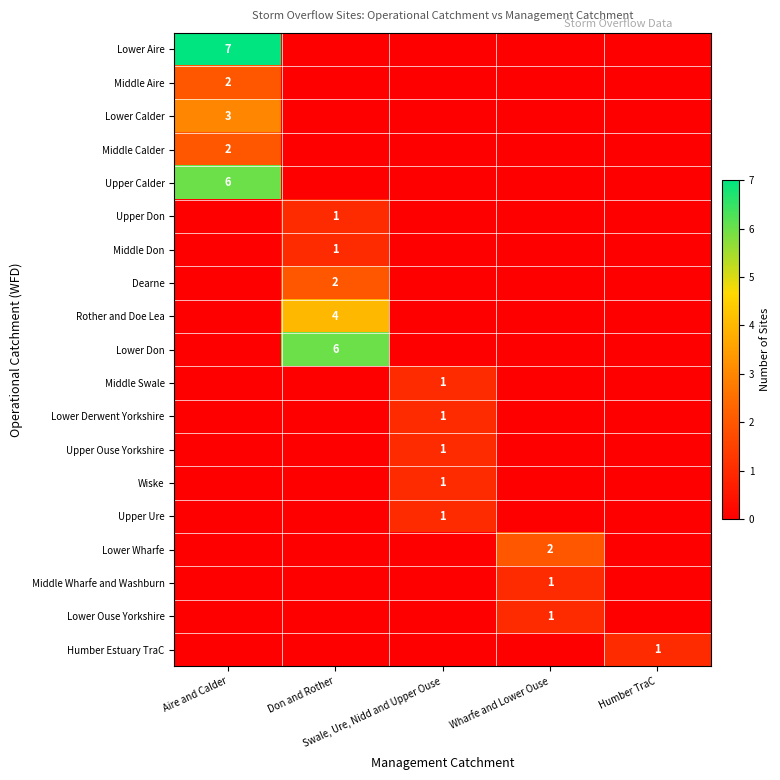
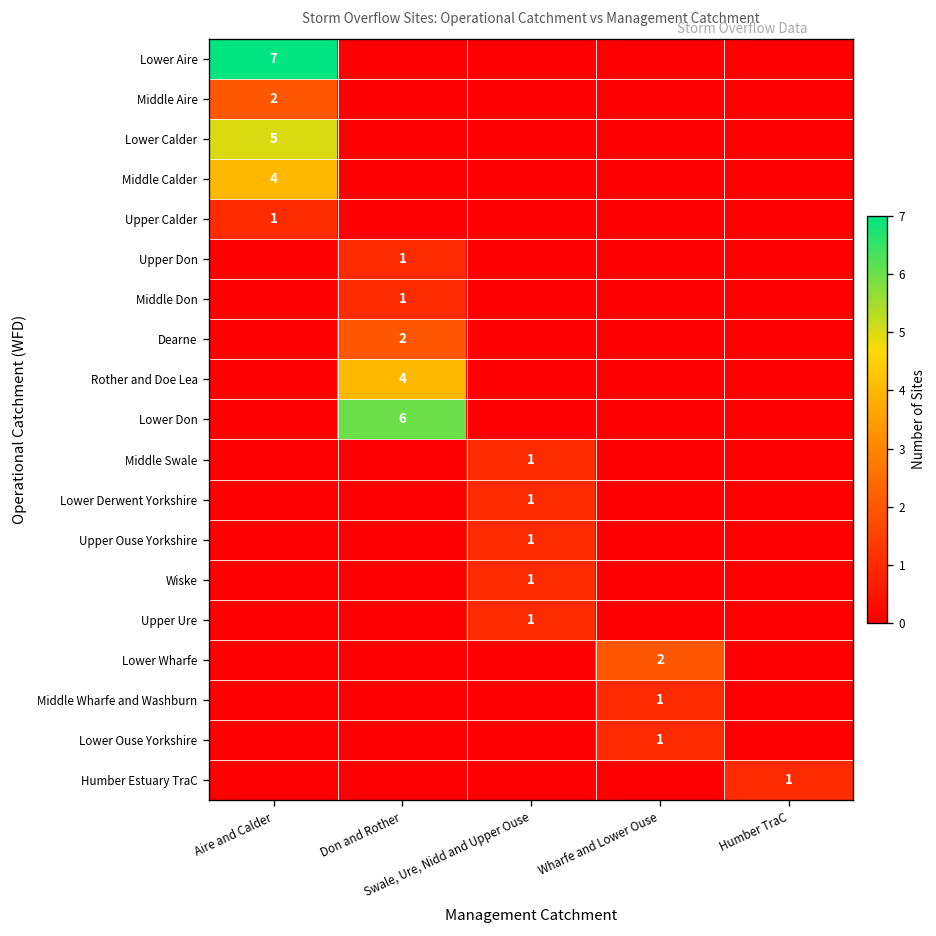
Lower Calder, Aire and Calder: 3 -> 5
Middle Calder, Aire and Calder: 2 -> 4
Upper Calder, Aire and Calder: 6 -> 1
